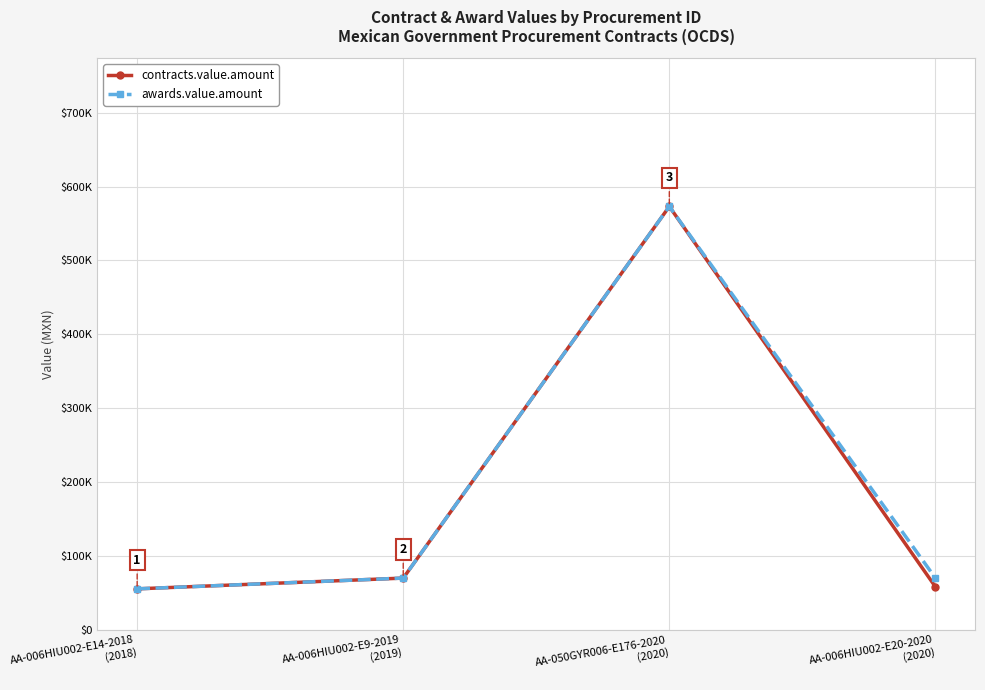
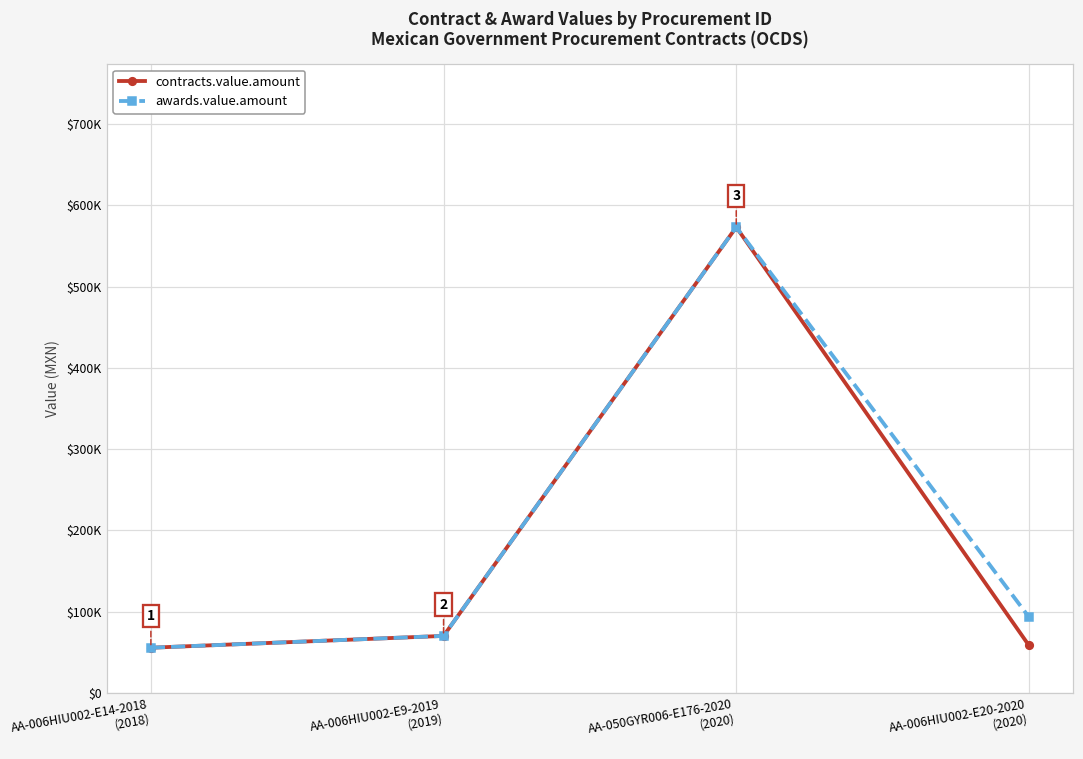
awards.value.amount, AA-006HIU002-E20-2020 (2020): $70000 -> $90000
